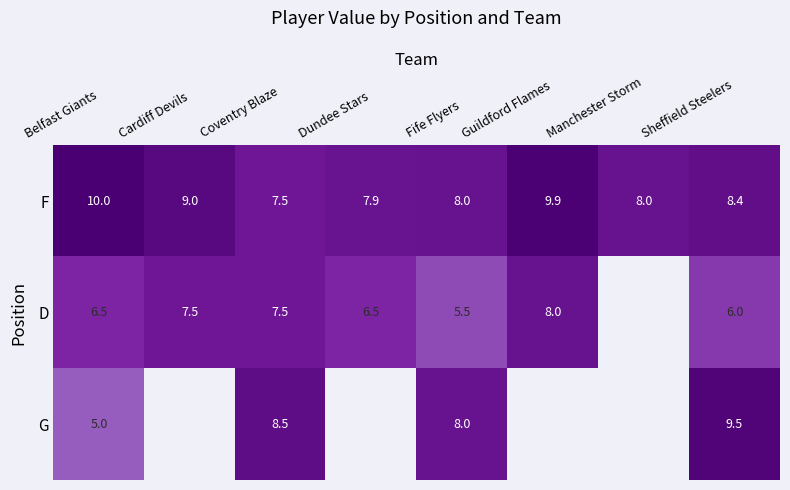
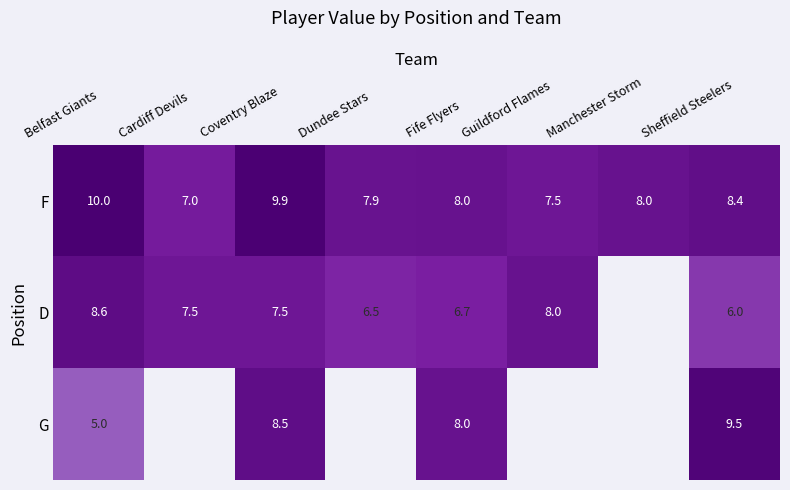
F, Cardiff Devils: 9.0 -> 7.0
F, Coventry Blaze: 7.5 -> 9.9
F, Guildford Flames: 9.9 -> 7.5
D, Belfast Giants: 6.5 -> 8.6
D, Fife Flyers: 5.5 -> 6.7
